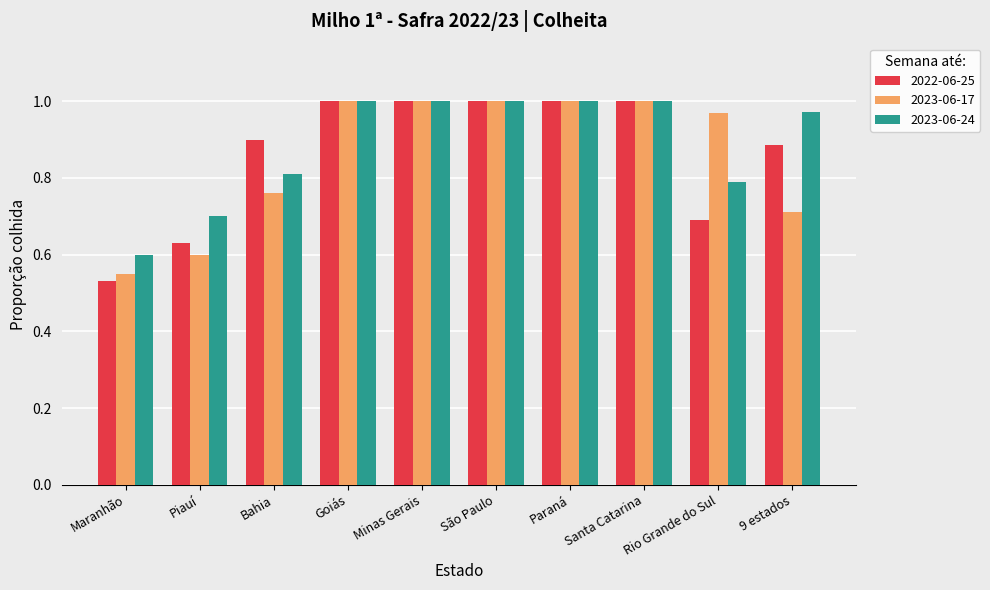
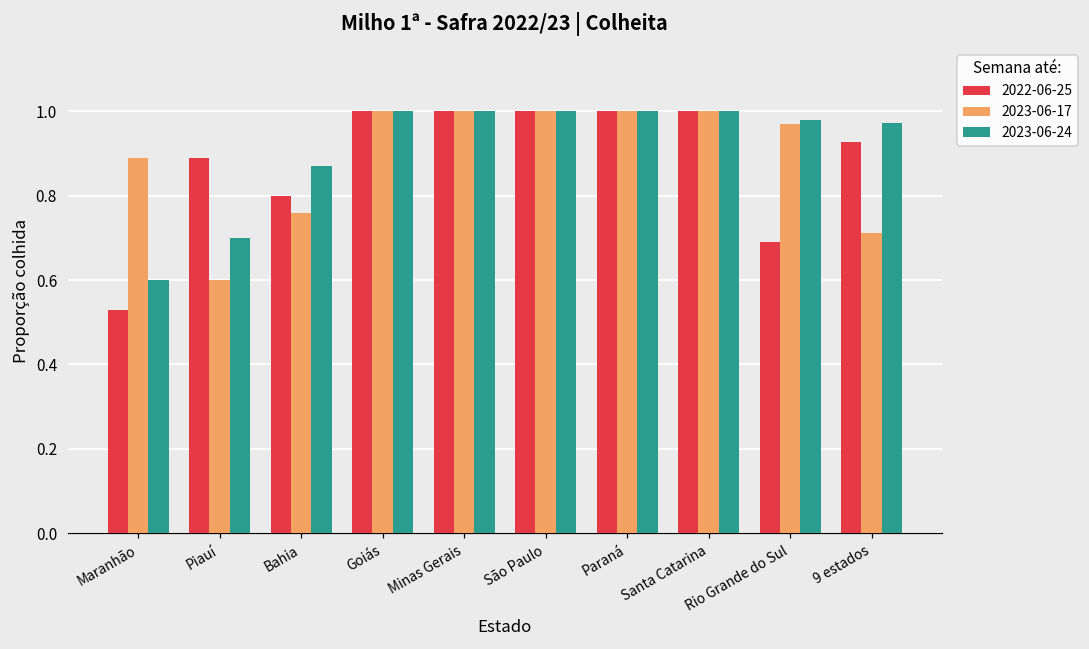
2023-06-17, Maranhão: 0.55 -> 0.89
2022-06-25, Piauí: 0.63 -> 0.89
2022-06-25, Bahia: 0.9 -> 0.8
2023-06-24, Bahia: 0.81 -> 0.87
2023-06-24, Rio Grande do Sul: 0.79 -> 0.98
2022-06-25, 9 estados: 0.89 -> 0.93
